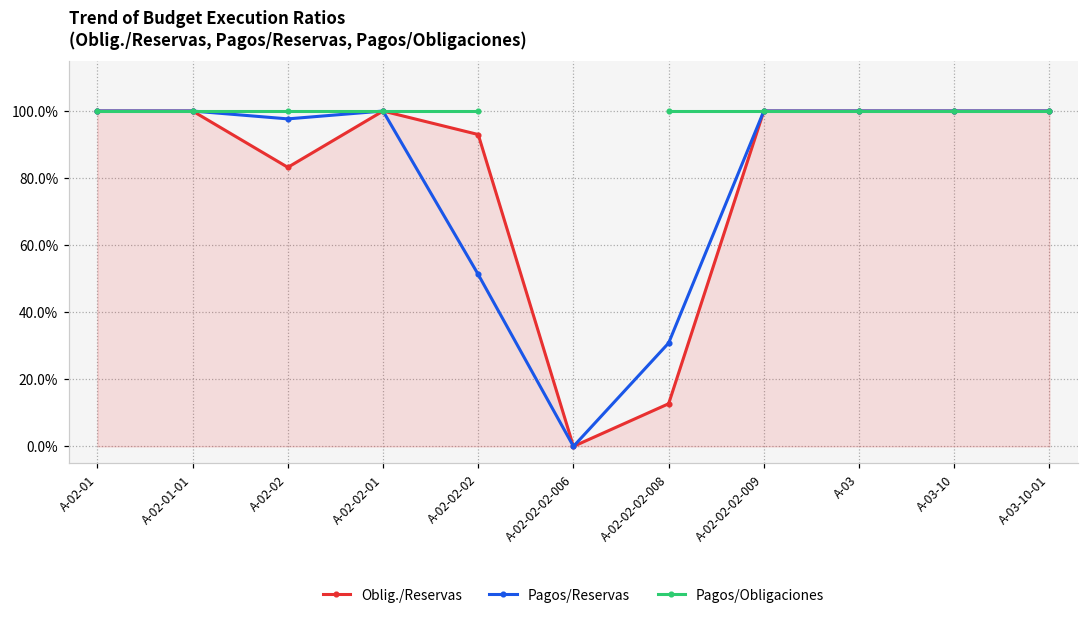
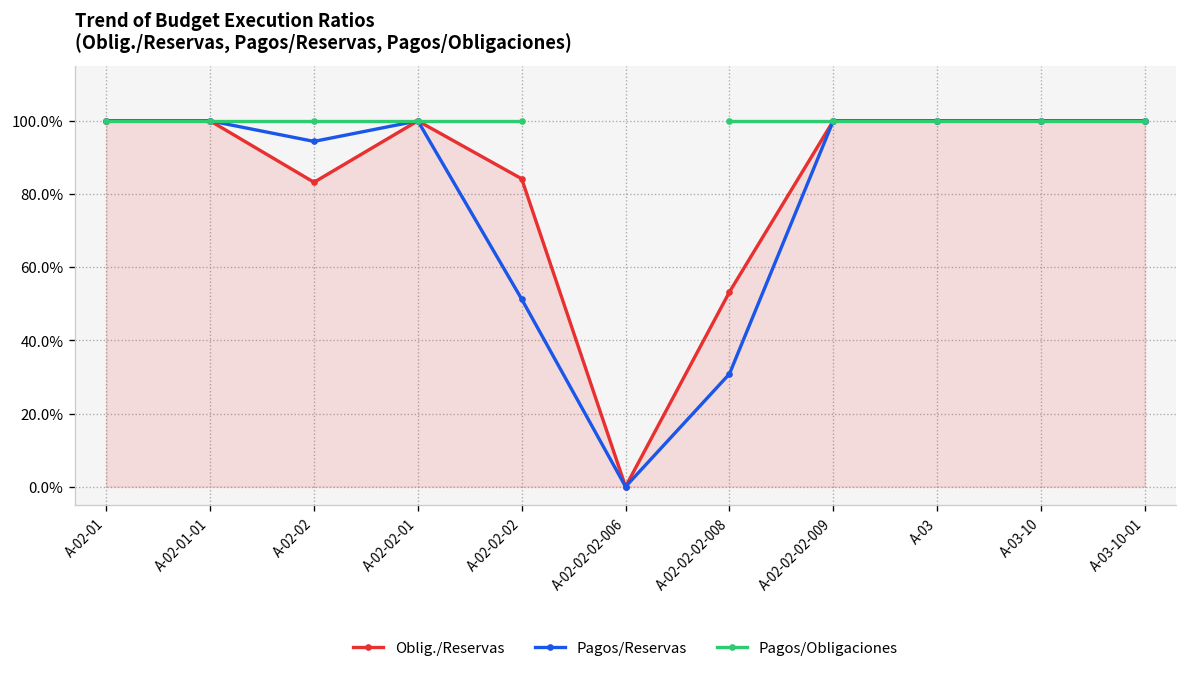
Pagos/Reservas, A-02-02: 98% -> 94%
Oblig./Reservas, A-02-02-02: 93% -> 84%
Oblig./Reservas, A-02-02-02-008: 13% -> 53%
